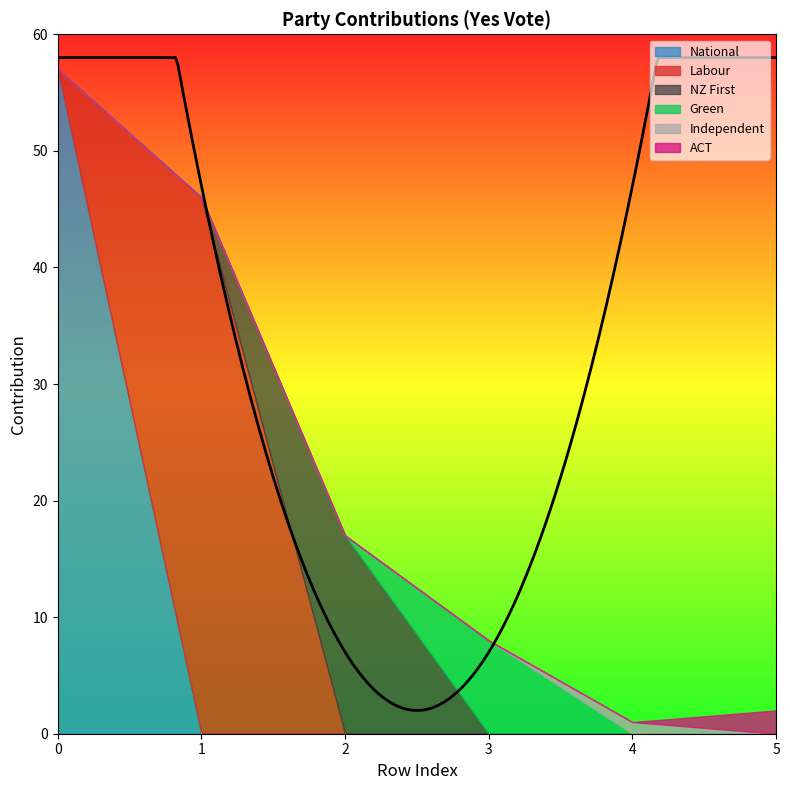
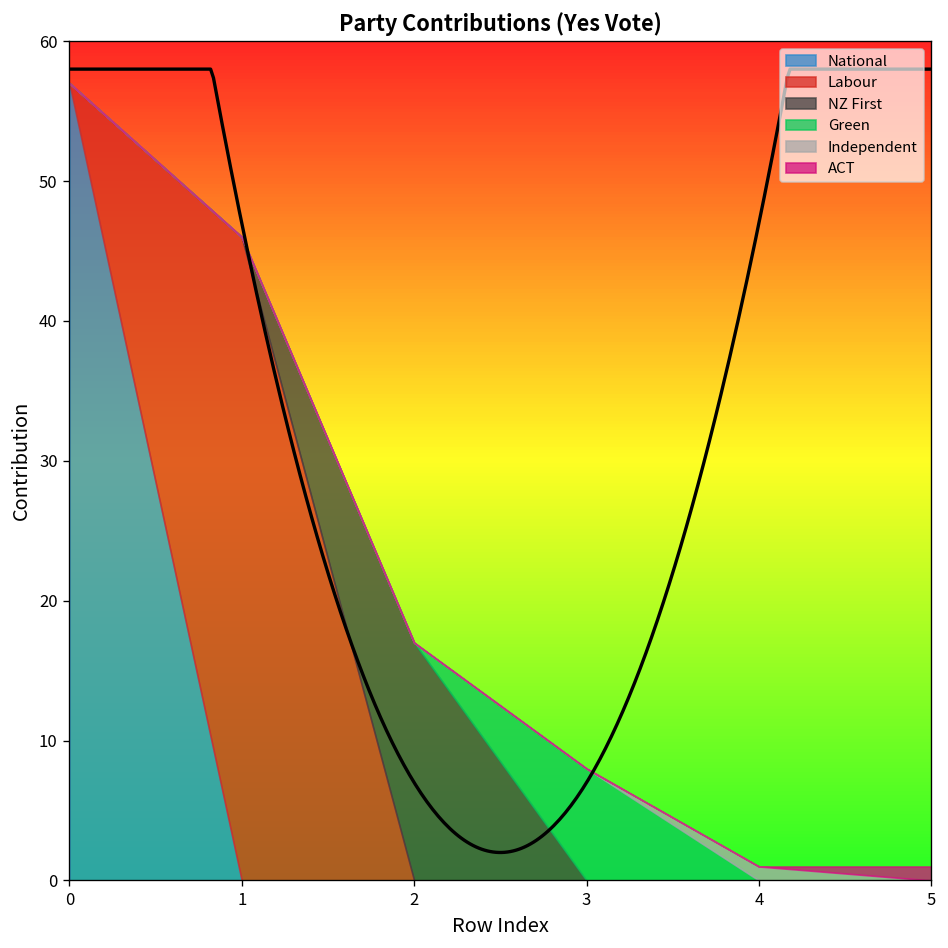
ACT, 5: 2 -> 1
